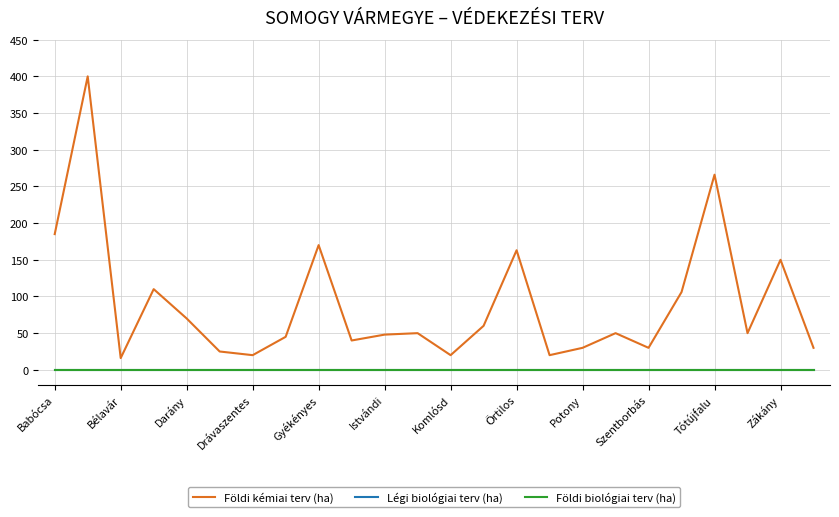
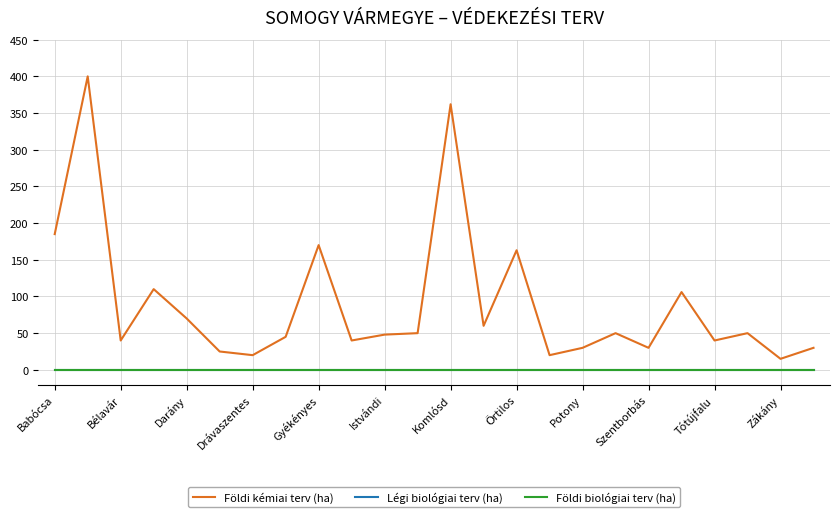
Földi kémiai terv (ha), Bélavár: 20 -> 40
Földi kémiai terv (ha), Komlósd: 20 -> 360
Földi kémiai terv (ha), Tótújfalu: 270 -> 40
Földi kémiai terv (ha), Zákány: 150 -> 20
